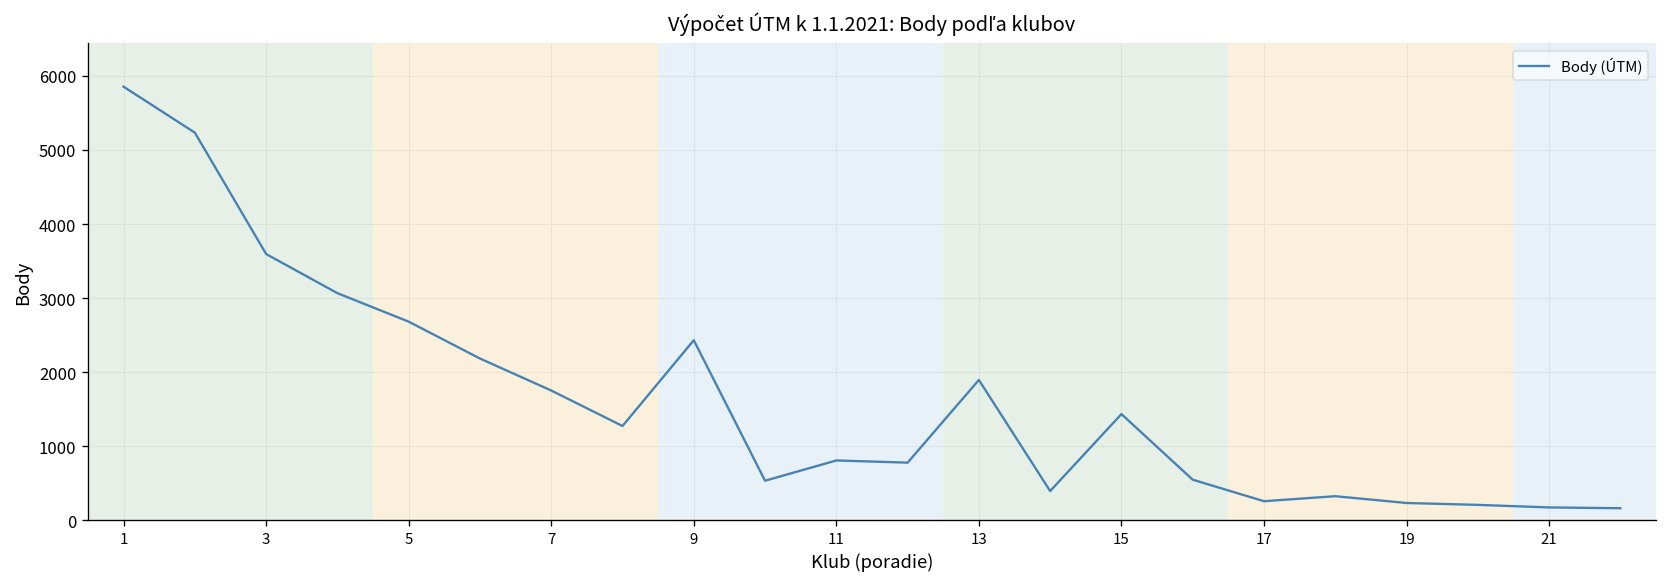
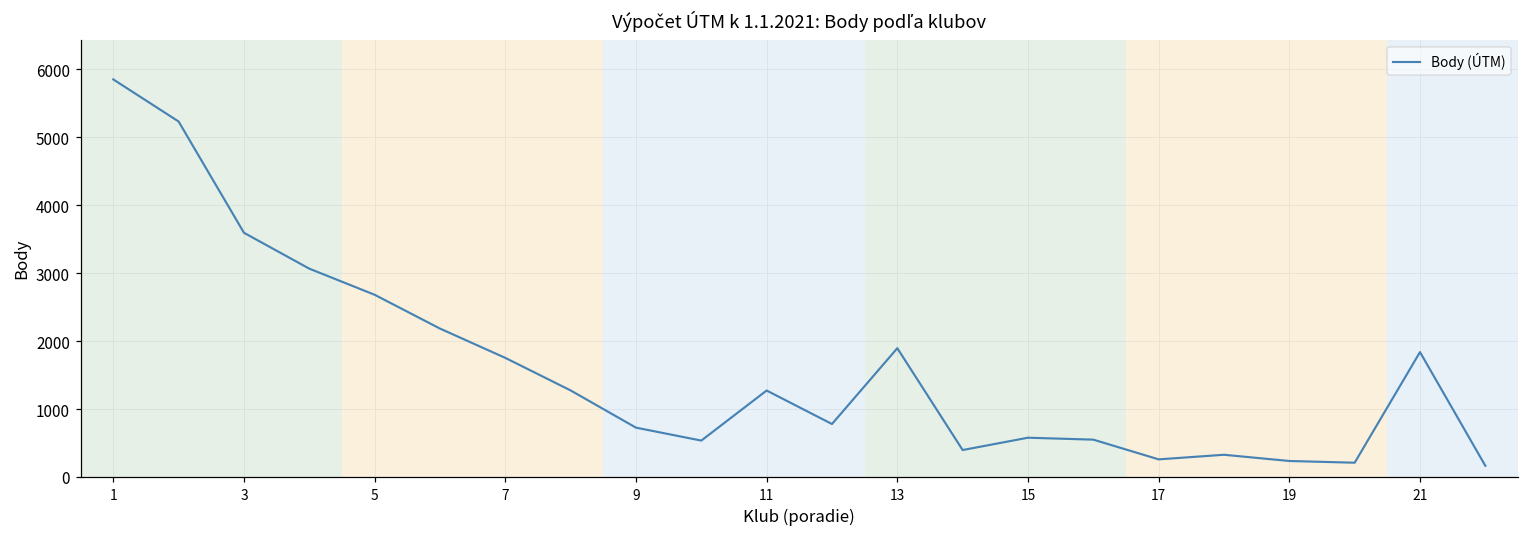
9: 2400 -> 700
11: 800 -> 1300
15: 1400 -> 600
21: 200 -> 1800
